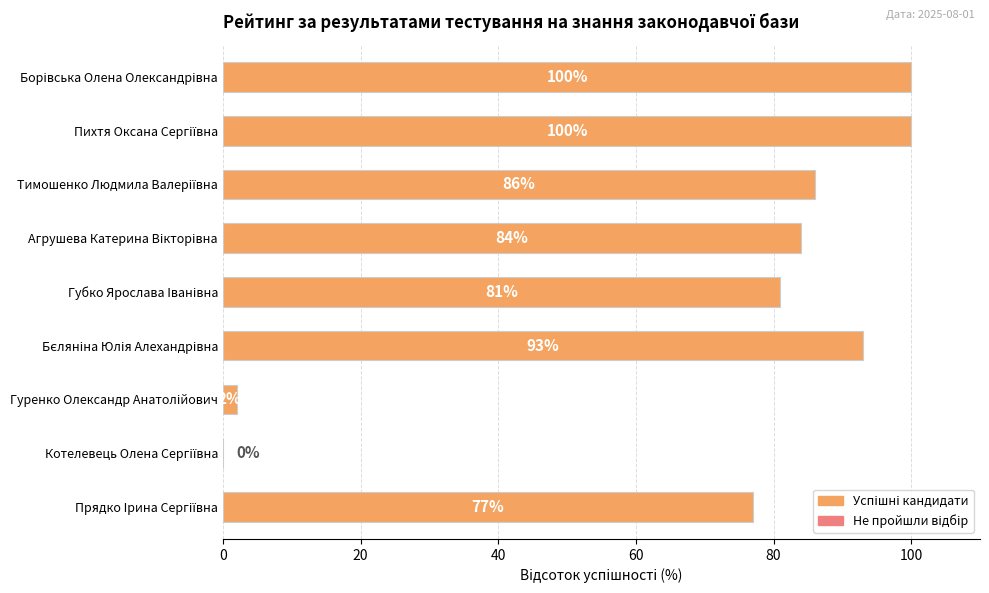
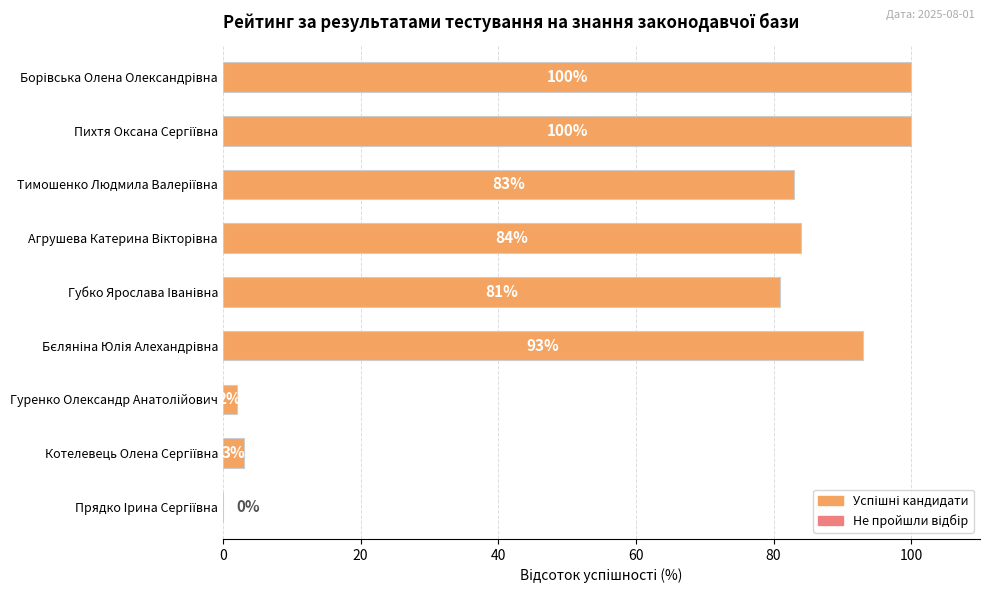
Тимошенко Людмила Валеріївна: 86% -> 83%
Котелевець Олена Сергіївна: 0% -> 3%
Прядко Ірина Сергіївна: 77% -> 0%
